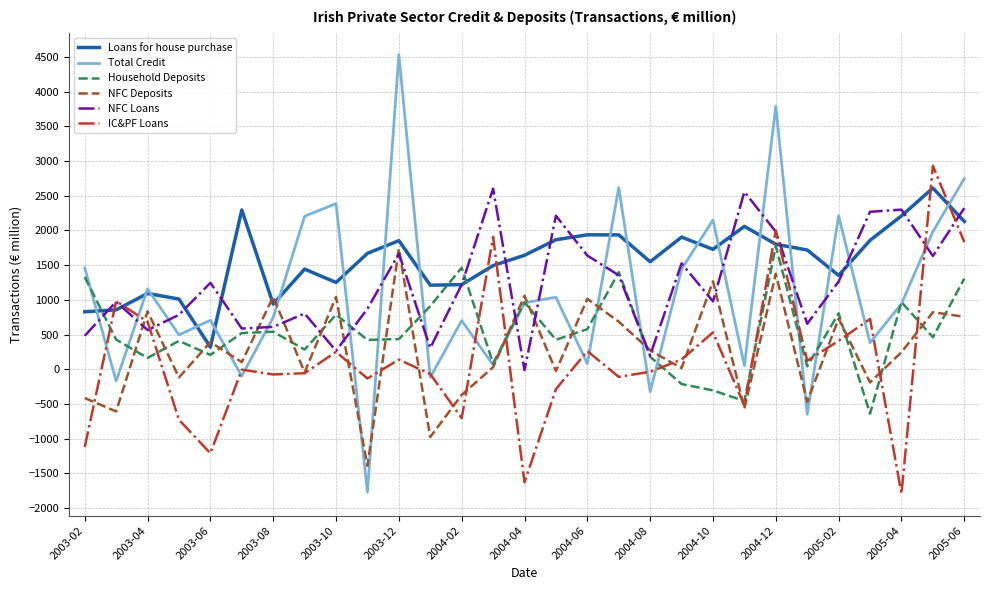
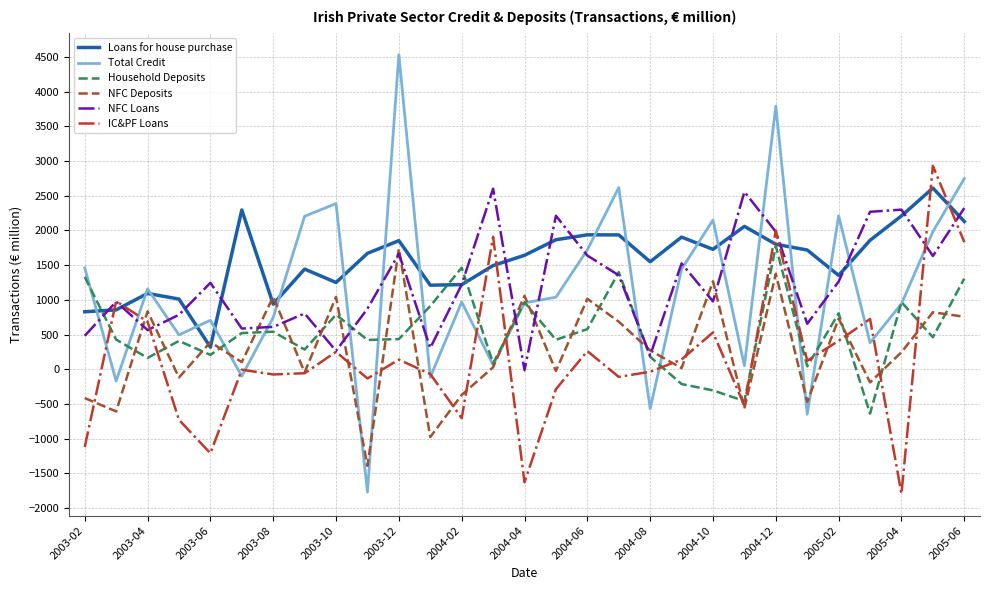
Total Credit, 2004-02: 700 -> 1000
Total Credit, 2004-06: 100 -> 1700
Total Credit, 2004-08: -300 -> -600
